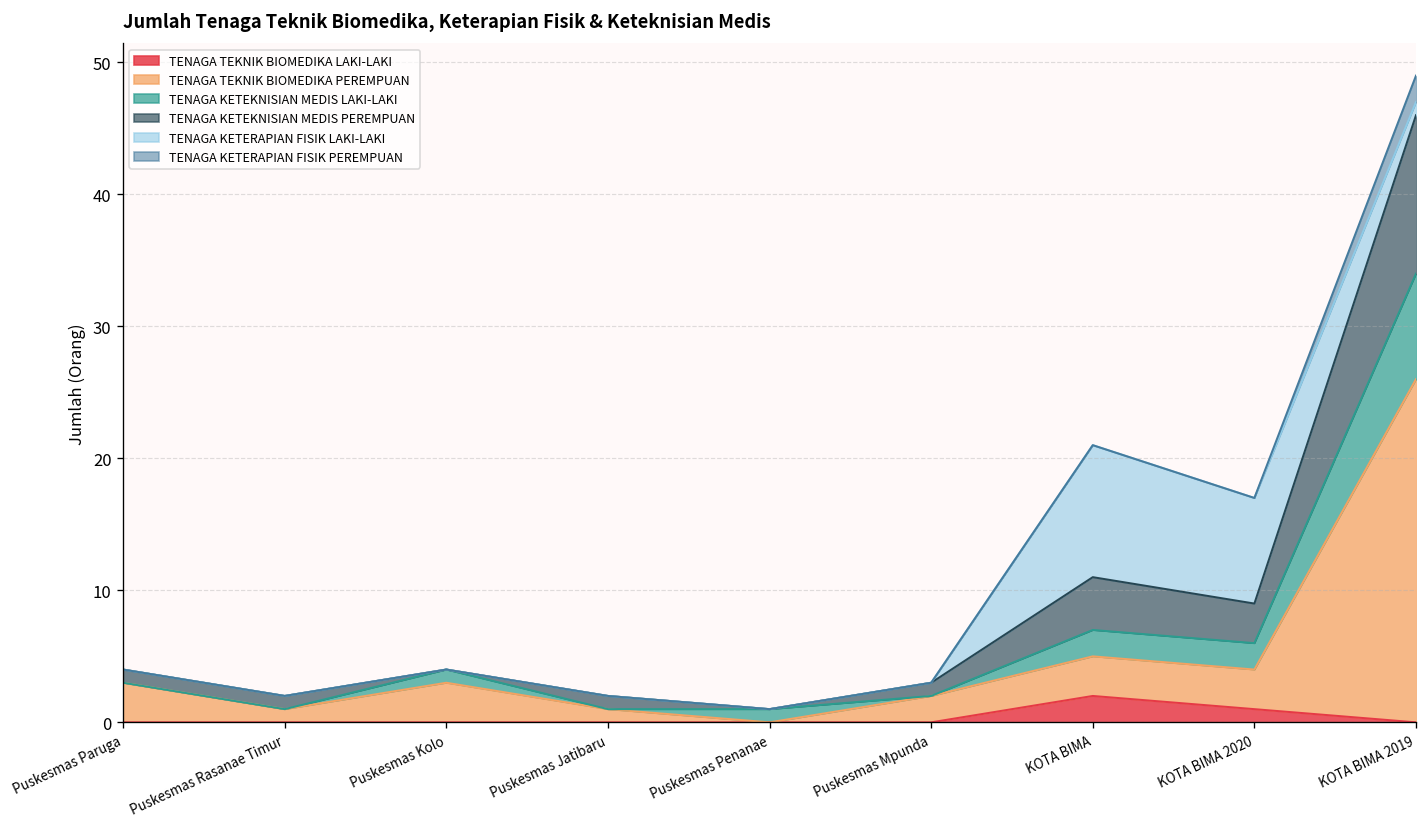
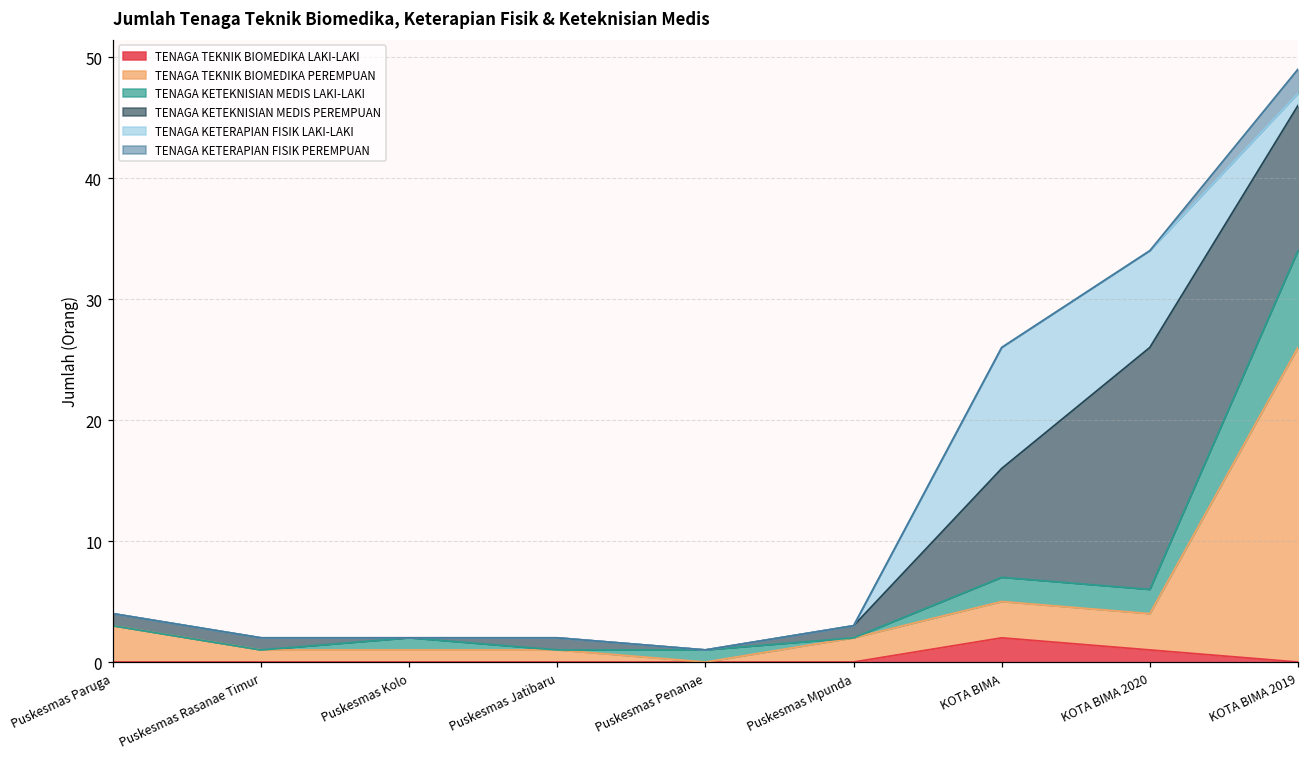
TENAGA TEKNIK BIOMEDIKA PEREMPUAN, Puskesmas Kolo: 3 -> 1
TENAGA KETEKNISIAN MEDIS PEREMPUAN, KOTA BIMA: 4 -> 9
TENAGA KETEKNISIAN MEDIS PEREMPUAN, KOTA BIMA 2020: 3 -> 20
